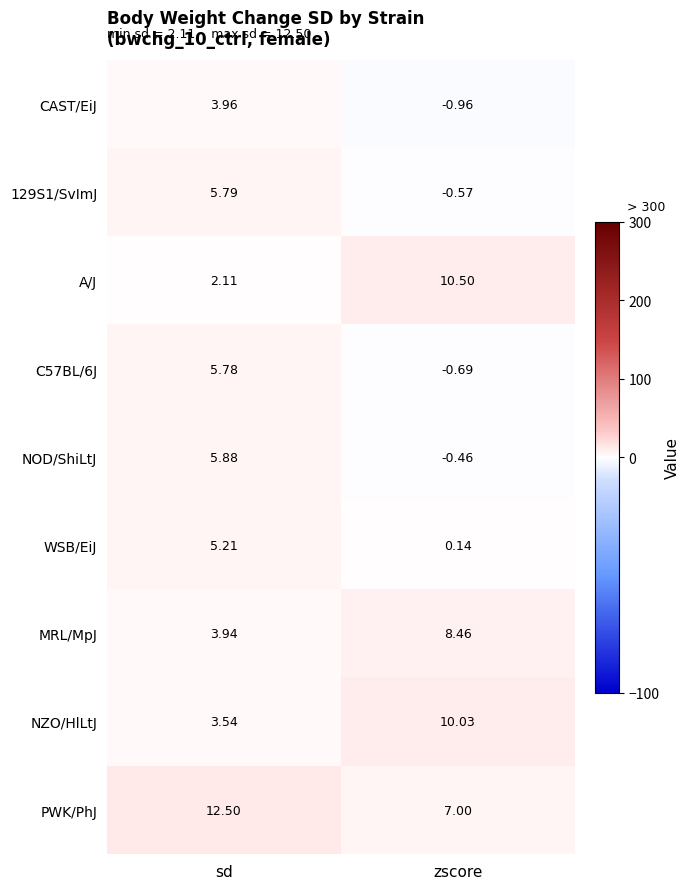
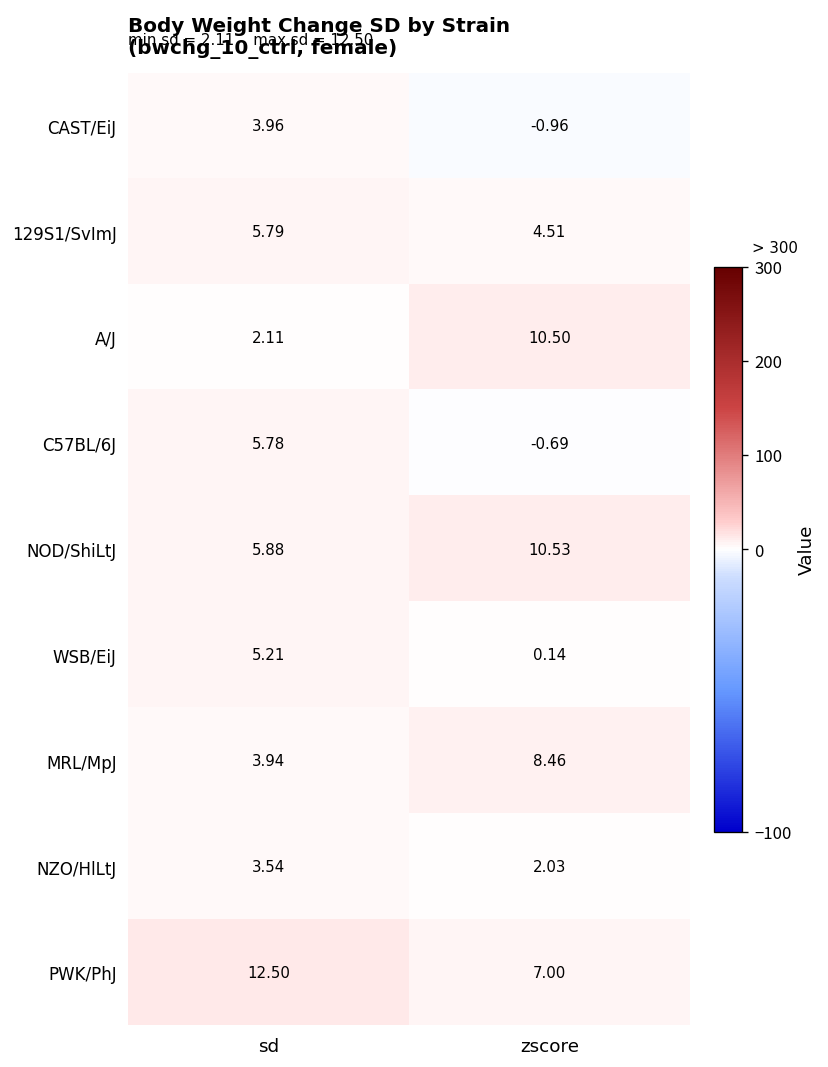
129S1/SvImJ, zscore: -0.57 -> 4.51
NOD/ShiLtJ, zscore: -0.46 -> 10.53
NZO/HlLtJ, zscore: 10.03 -> 2.03
